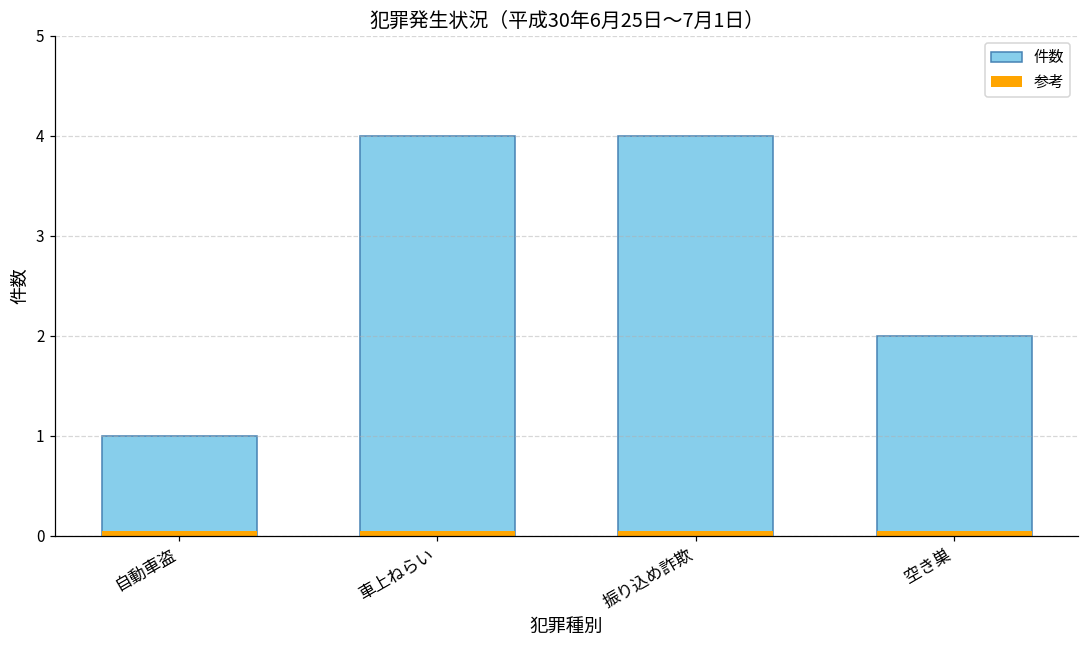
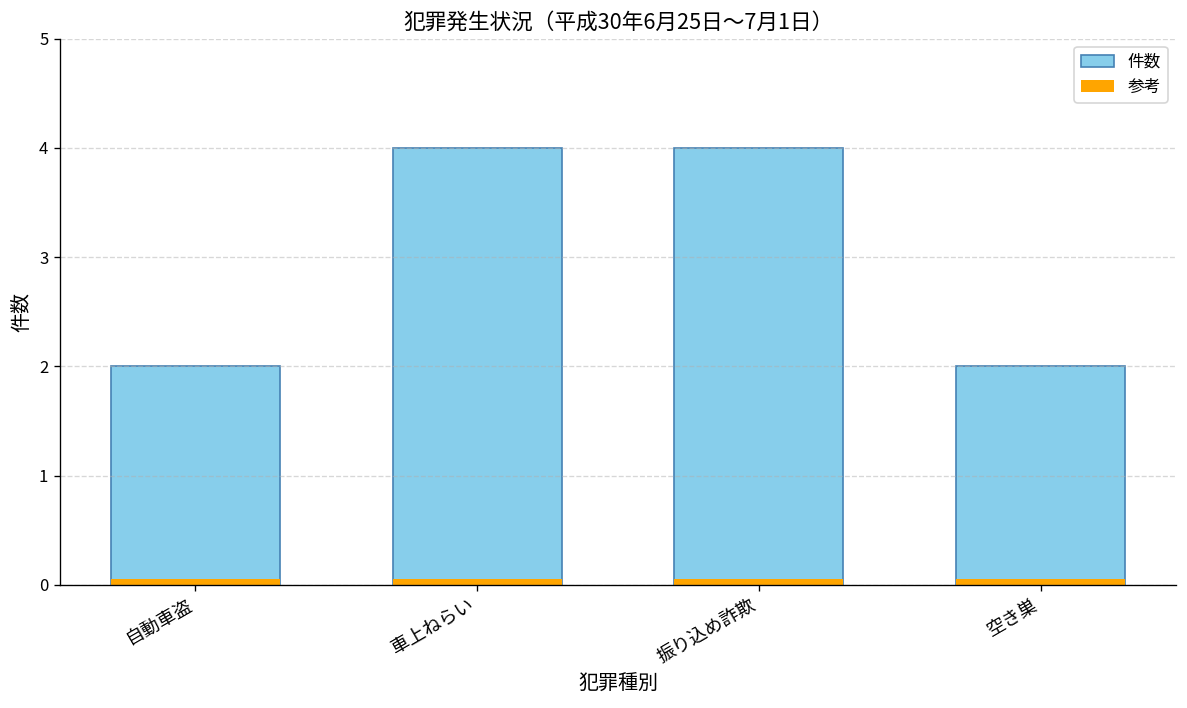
件数, 自動車盗: 1 -> 2
